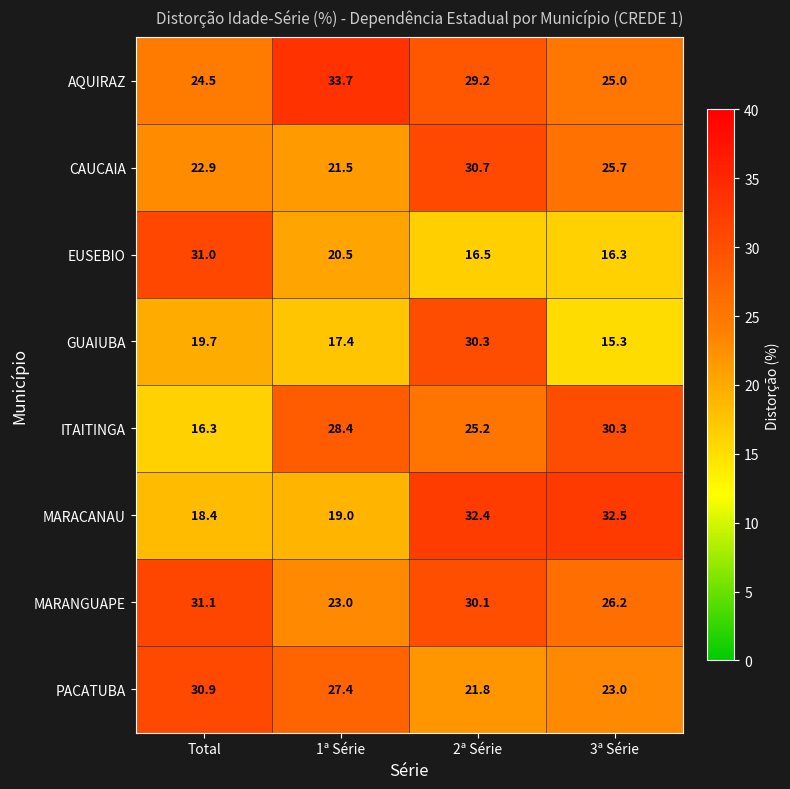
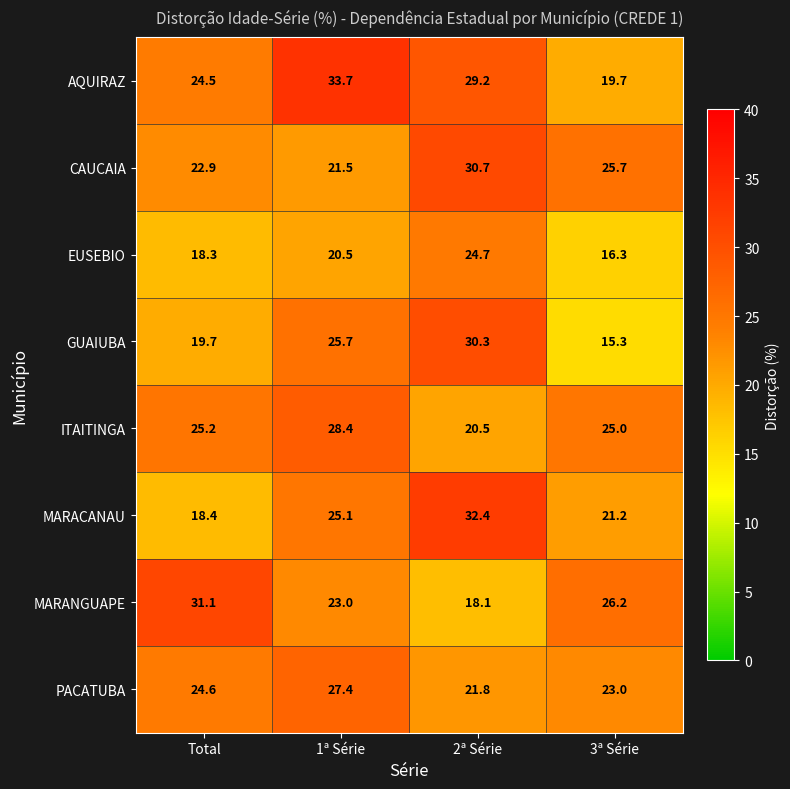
AQUIRAZ, 3ª Série: 25.0 -> 19.7
EUSEBIO, Total: 31.0 -> 18.3
EUSEBIO, 2ª Série: 16.5 -> 24.7
GUAIUBA, 1ª Série: 17.4 -> 25.7
ITAITINGA, Total: 16.3 -> 25.2
ITAITINGA, 2ª Série: 25.2 -> 20.5
ITAITINGA, 3ª Série: 30.3 -> 25.0
MARACANAU, 1ª Série: 19.0 -> 25.1
MARACANAU, 3ª Série: 32.5 -> 21.2
MARANGUAPE, 2ª Série: 30.1 -> 18.1
PACATUBA, Total: 30.9 -> 24.6
